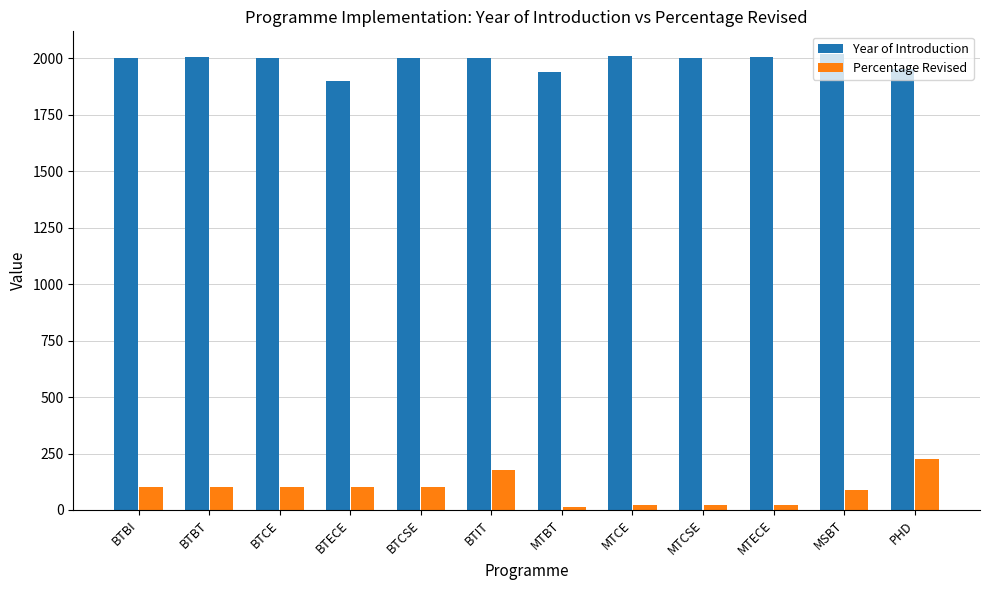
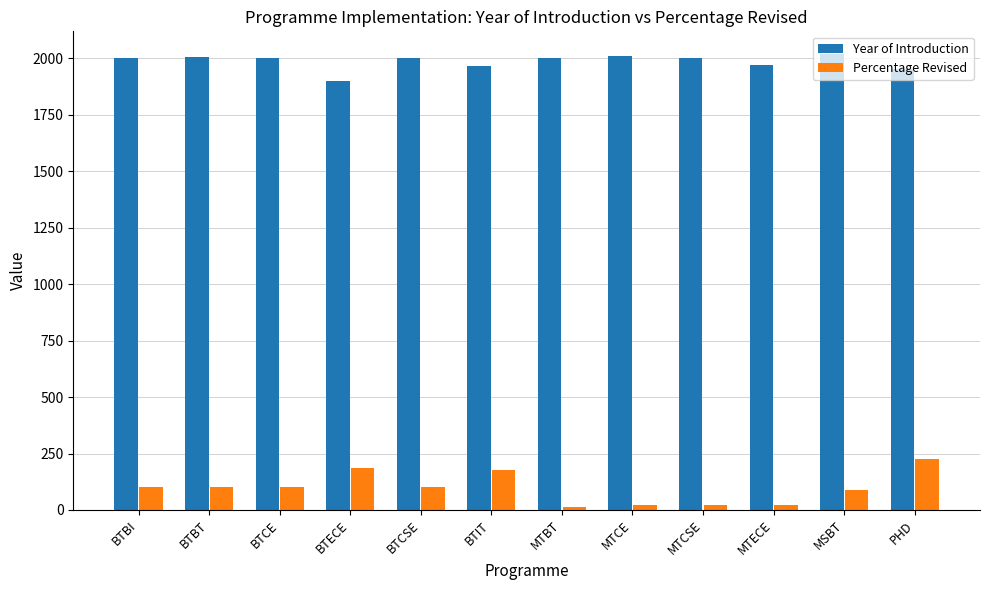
Percentage Revised, BTECE: 100 -> 190
Year of Introduction, BTIT: 2000 -> 1970
Year of Introduction, MTBT: 1940 -> 2000
Year of Introduction, MTECE: 2010 -> 1970
